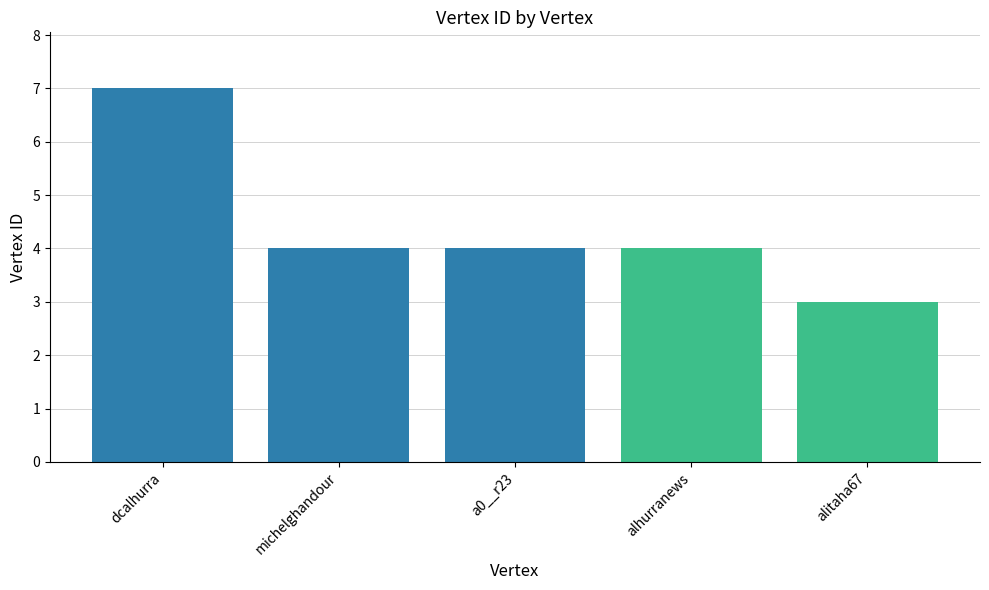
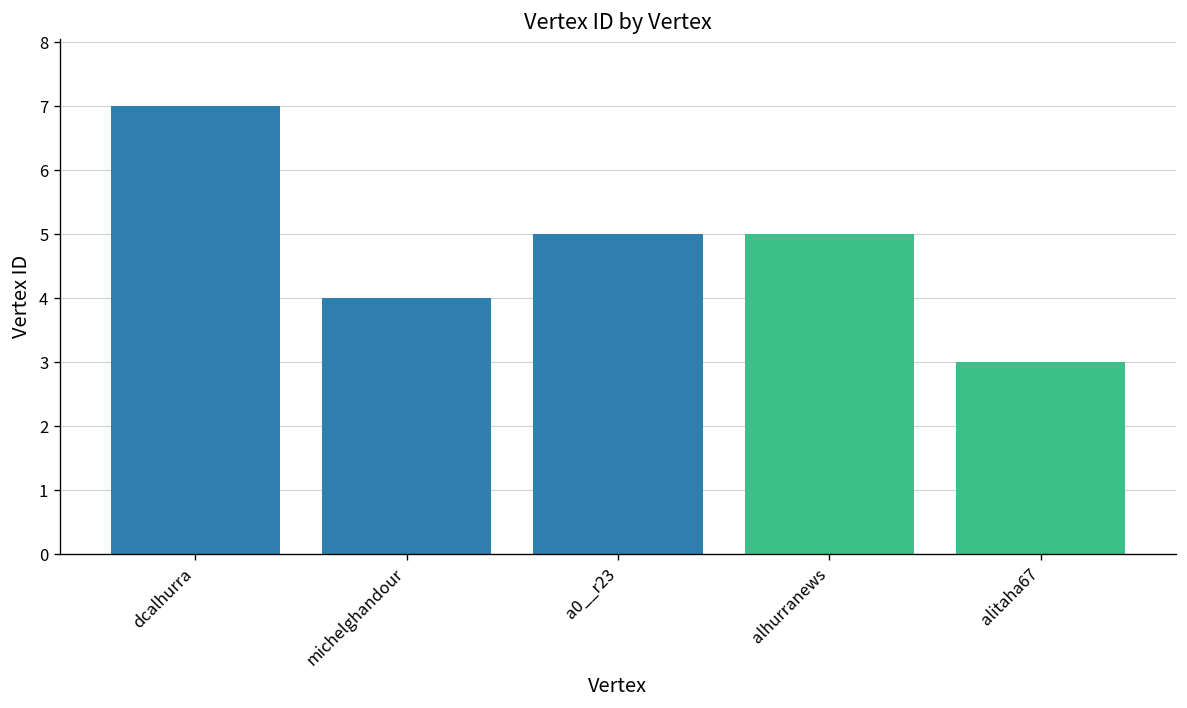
a0__r23: 4 -> 5
alhurranews: 4 -> 5
